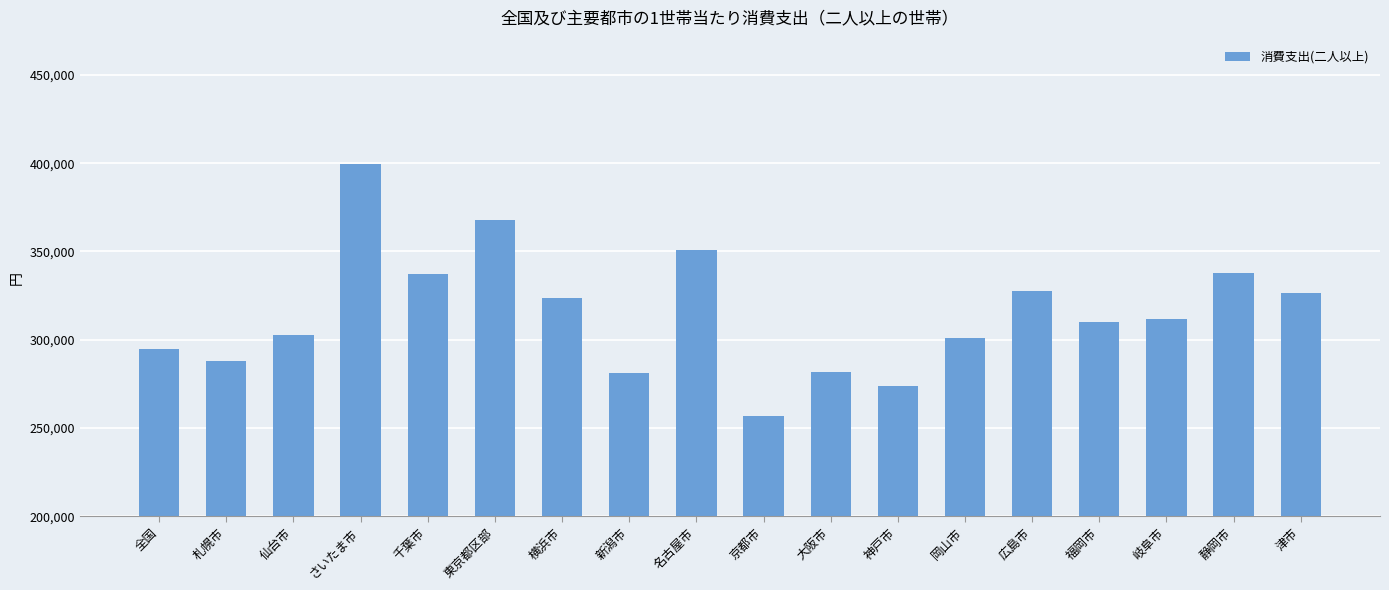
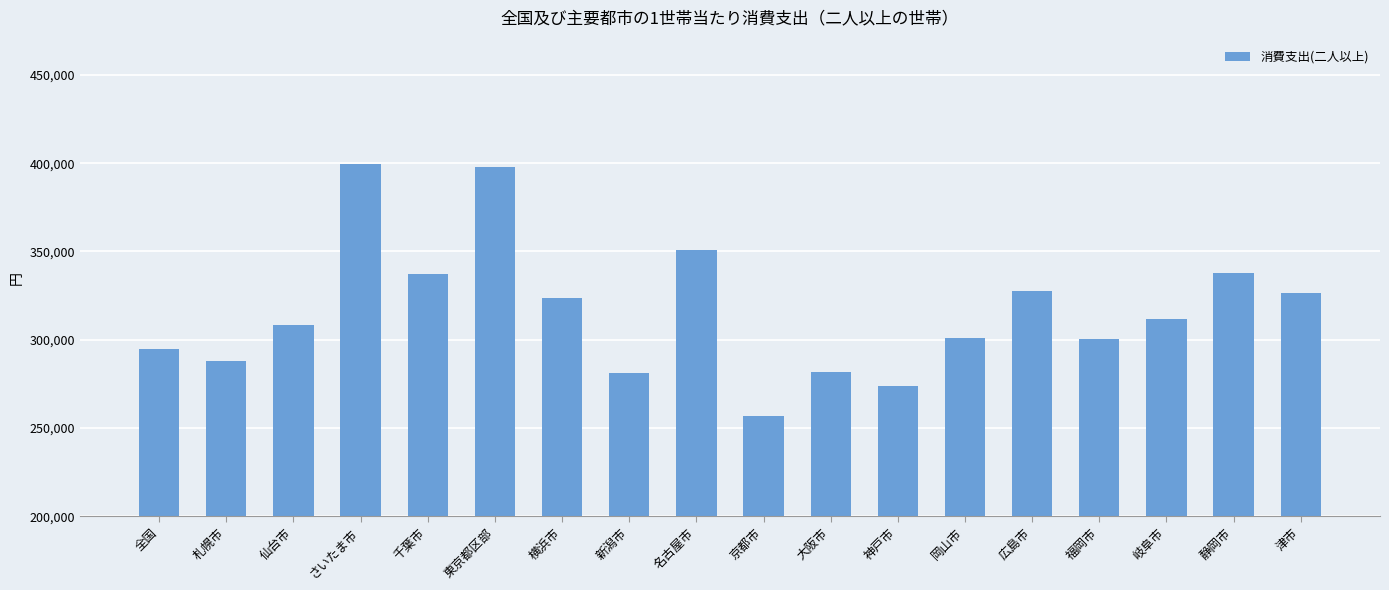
仙台市: 302,000 -> 308,000
東京都区部: 368,000 -> 398,000
福岡市: 310,000 -> 301,000
